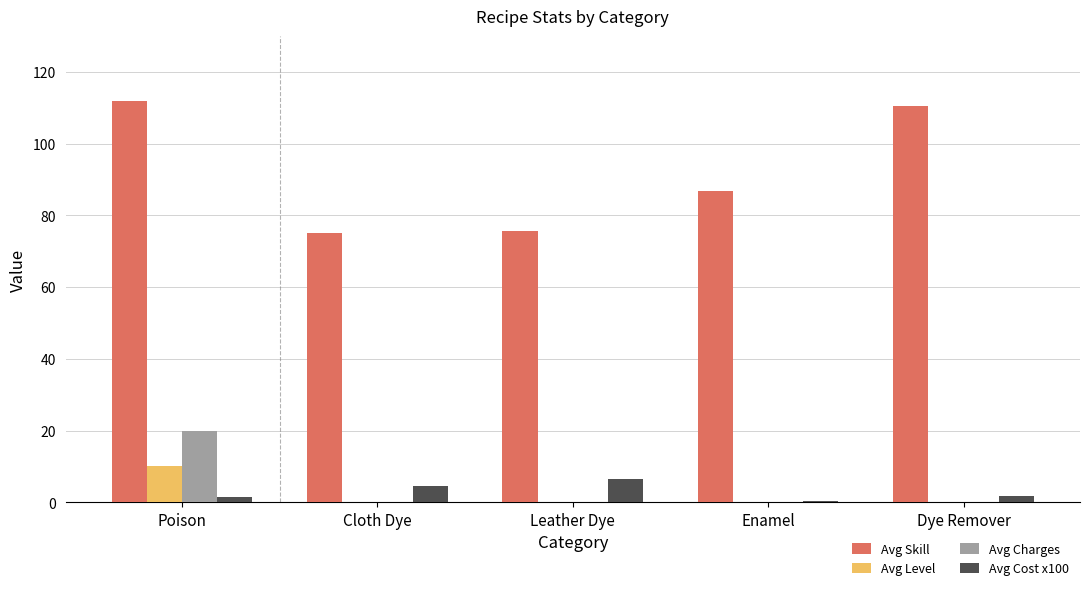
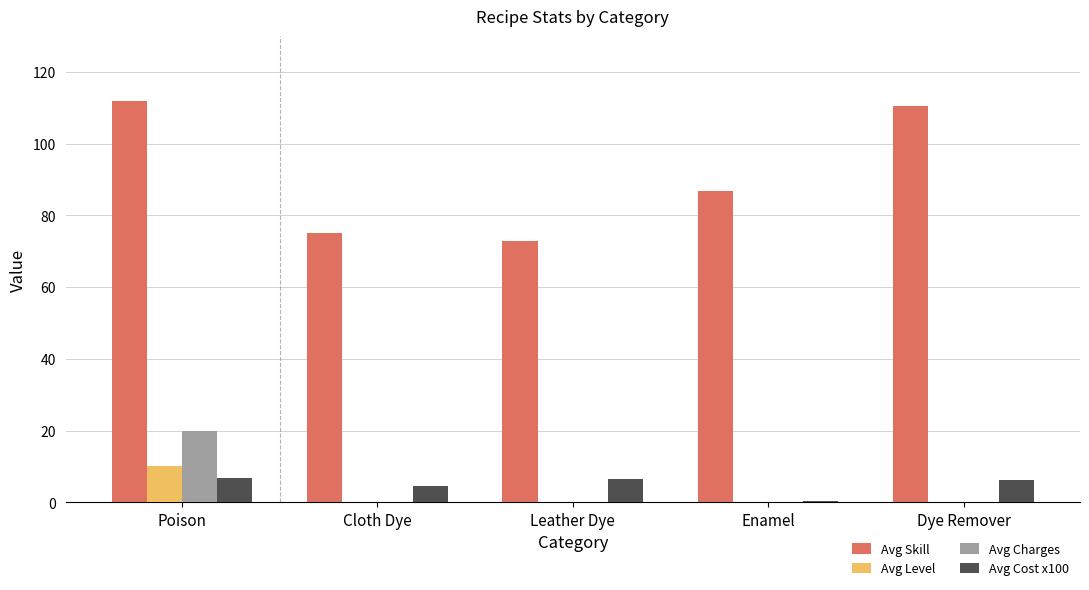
Avg Cost x100, Poison: 1 -> 7
Avg Skill, Leather Dye: 76 -> 73
Avg Cost x100, Dye Remover: 2 -> 6
